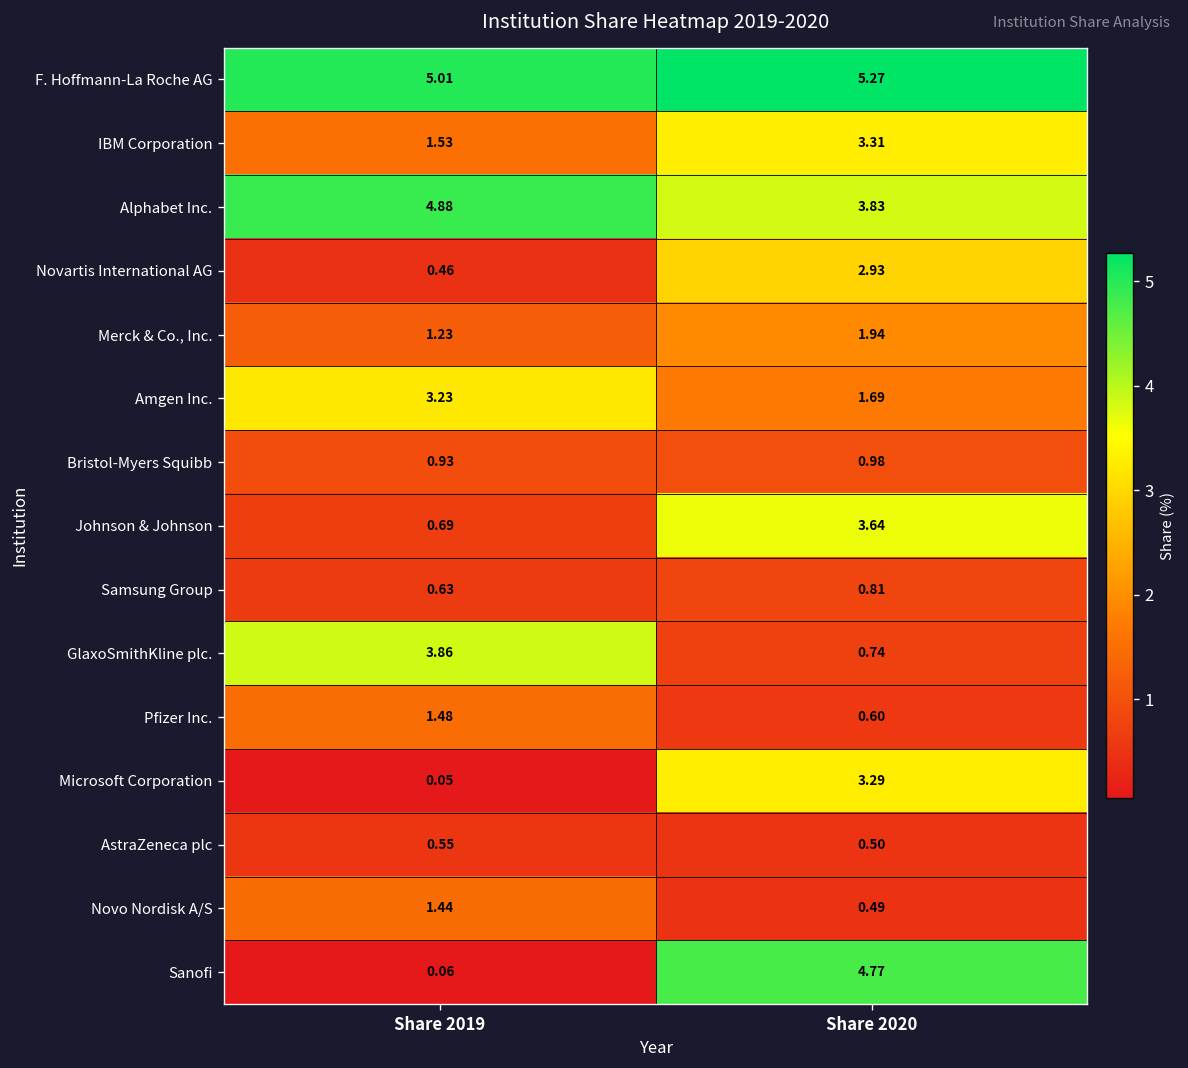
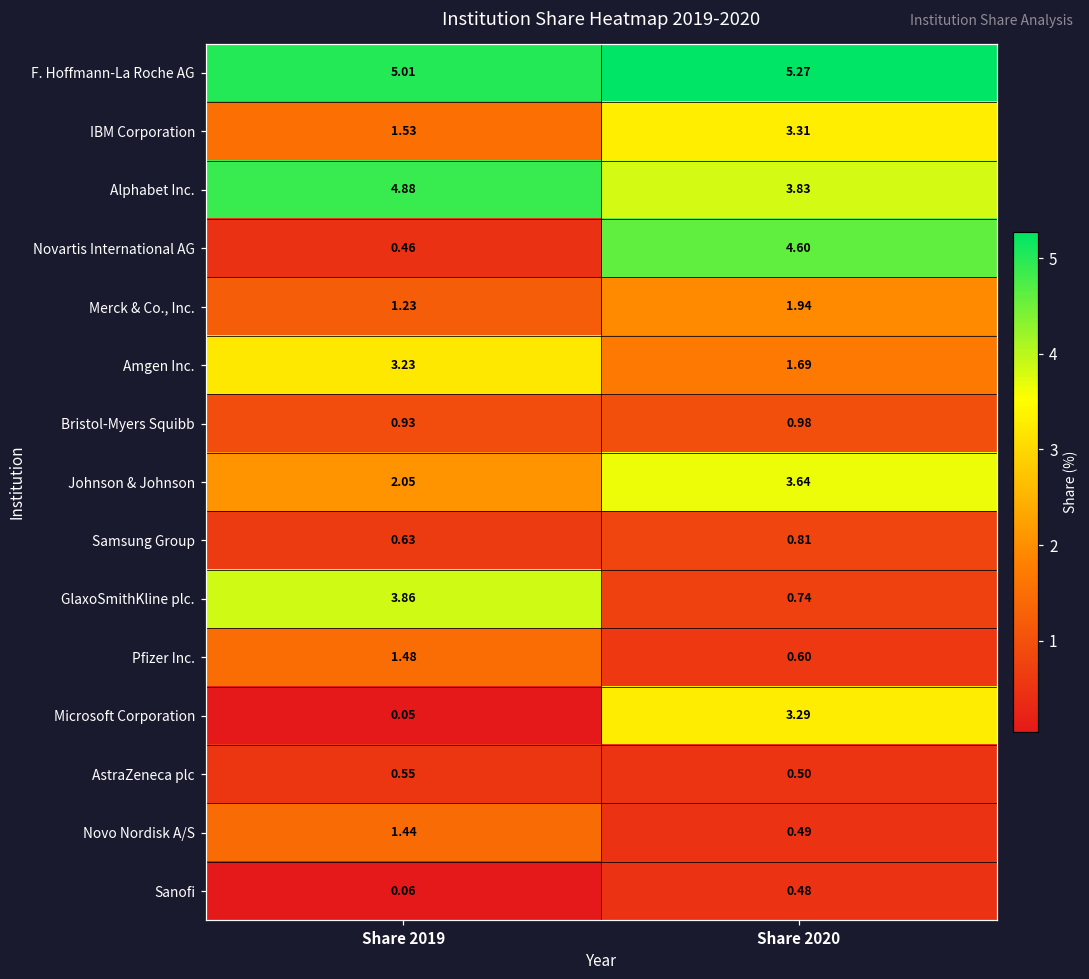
Novartis International AG, Share 2020: 2.93 -> 4.60
Johnson & Johnson, Share 2019: 0.69 -> 2.05
Sanofi, Share 2020: 4.77 -> 0.48
